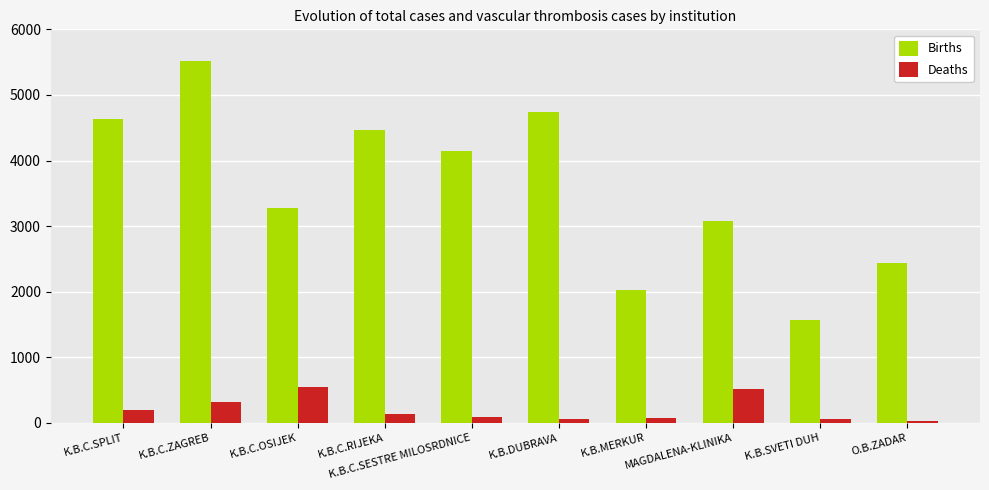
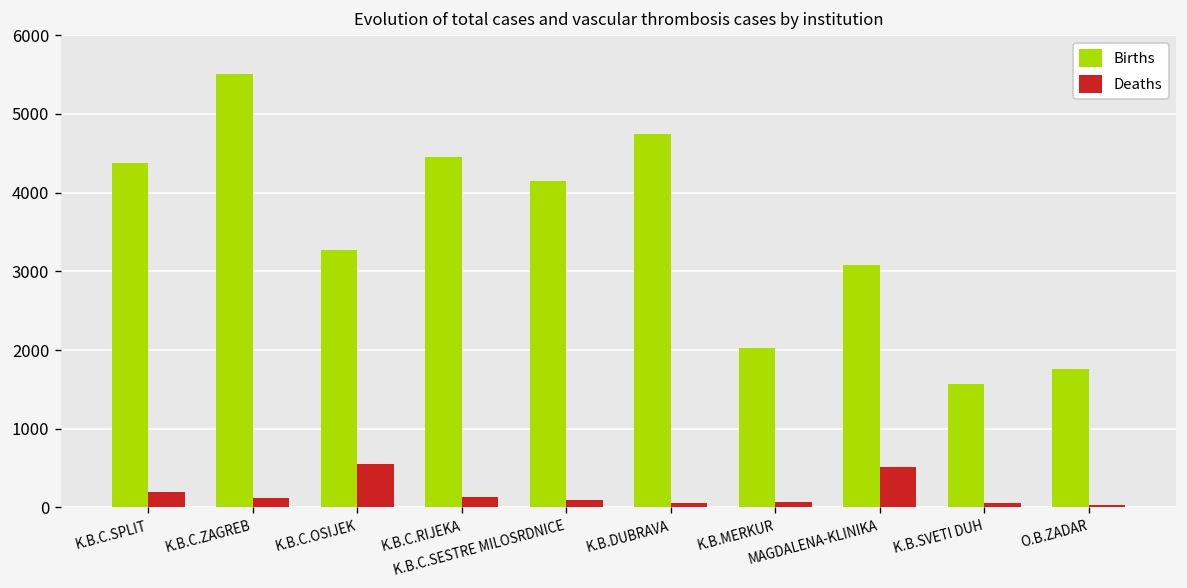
Births, K.B.C.SPLIT: 4600 -> 4400
Deaths, K.B.C.ZAGREB: 300 -> 100
Births, O.B.ZADAR: 2400 -> 1800
